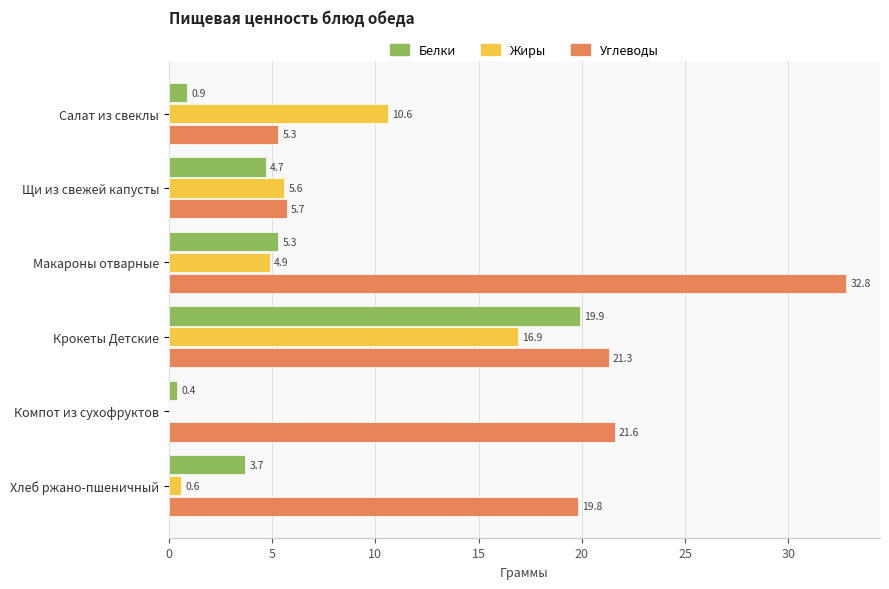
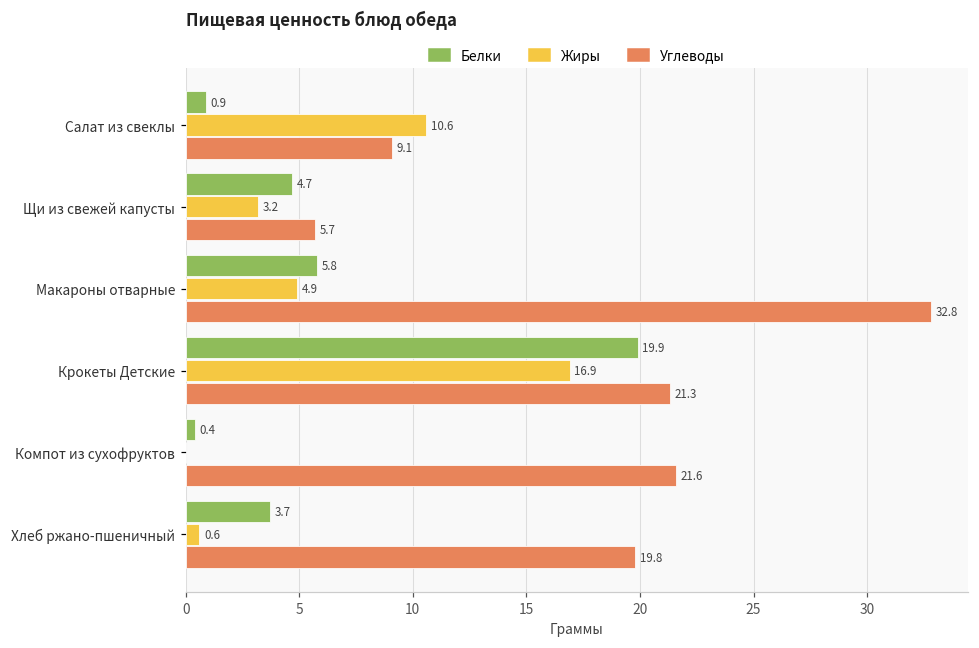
Углеводы, Салат из свеклы: 5.3 -> 9.1
Жиры, Щи из свежей капусты: 5.6 -> 3.2
Белки, Макароны отварные: 5.3 -> 5.8
